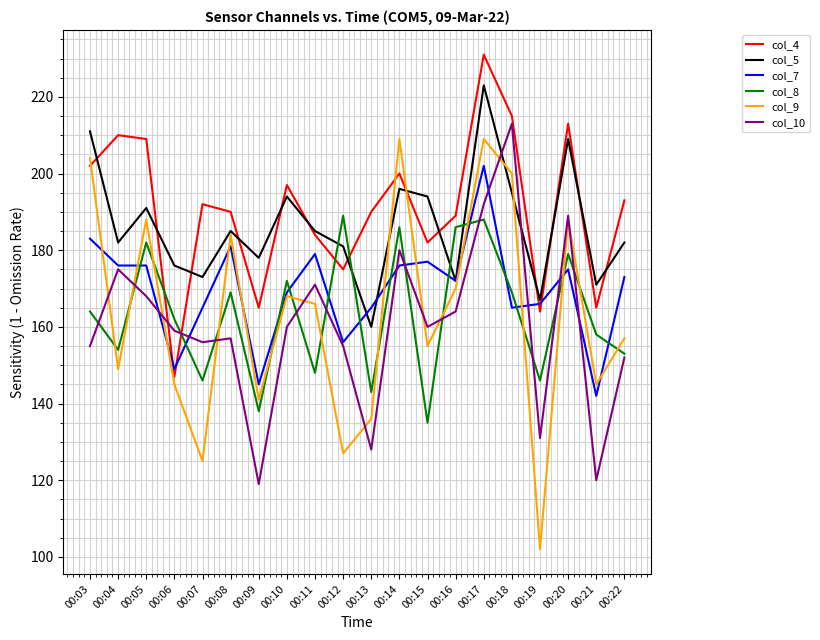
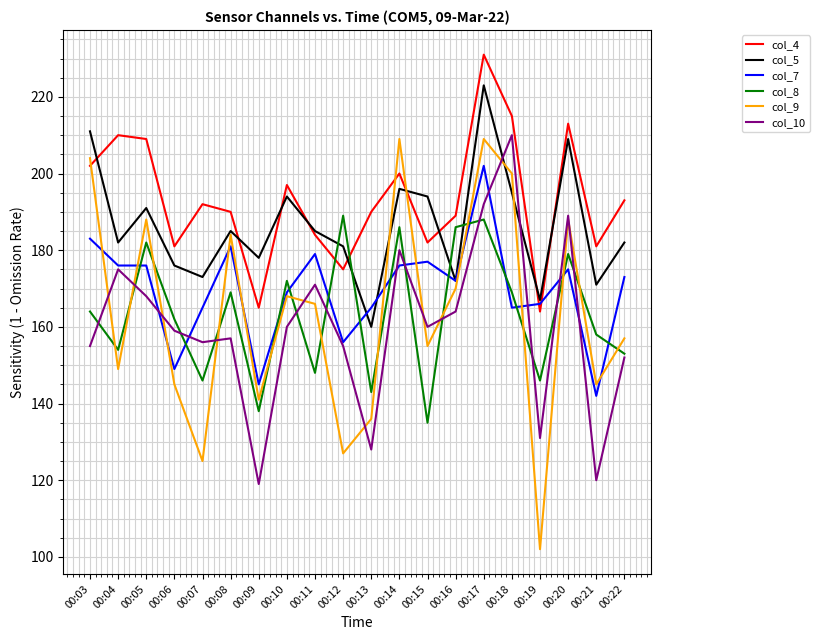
col_4, 00:06: 147 -> 181
col_10, 00:18: 213 -> 210
col_4, 00:21: 165 -> 181
